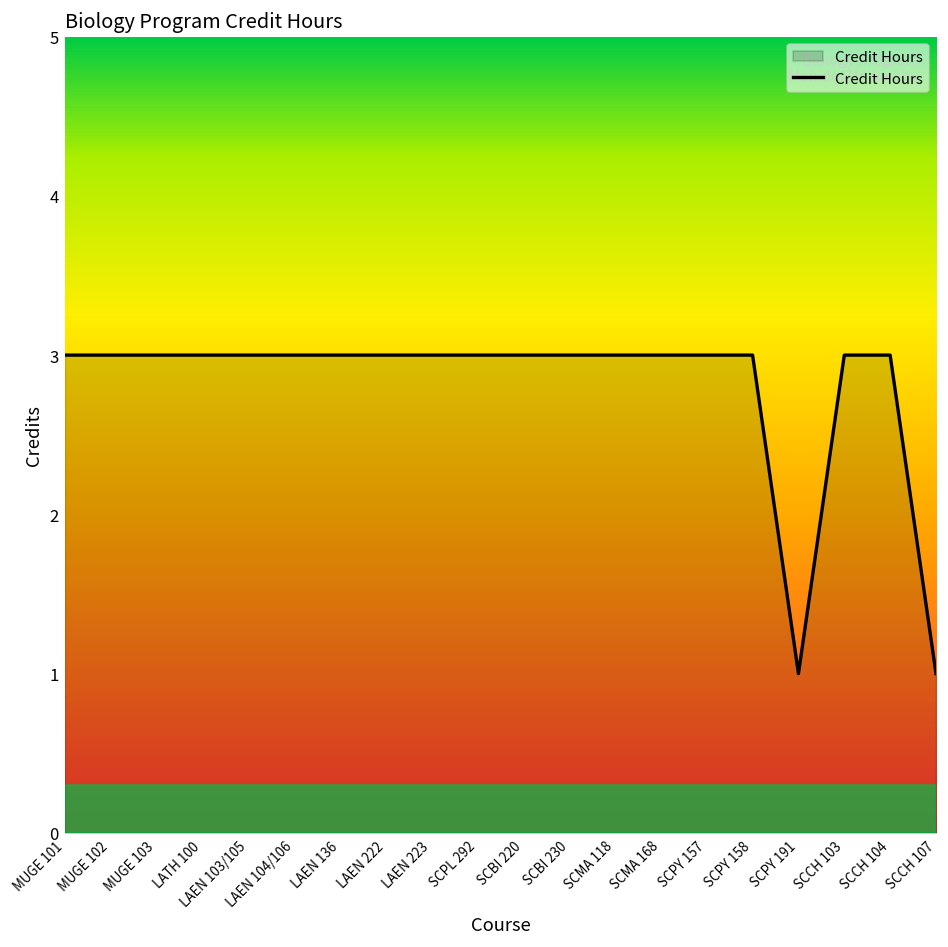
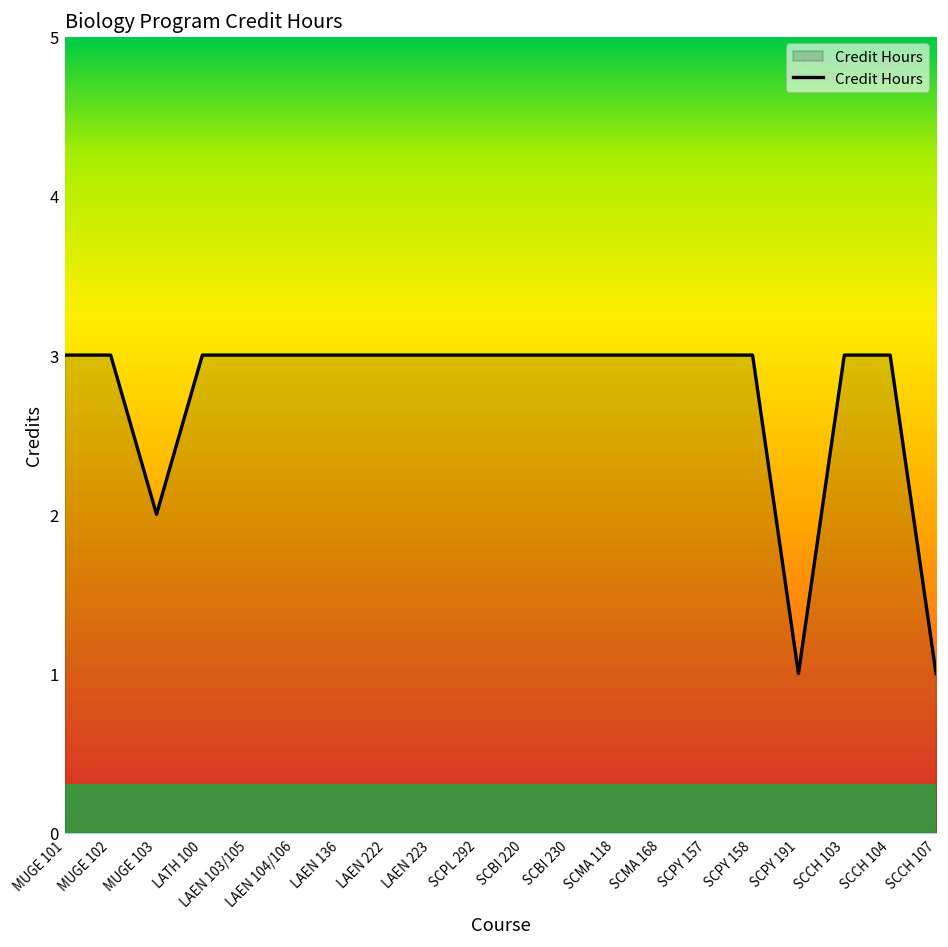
MUGE 103: 3 -> 2
